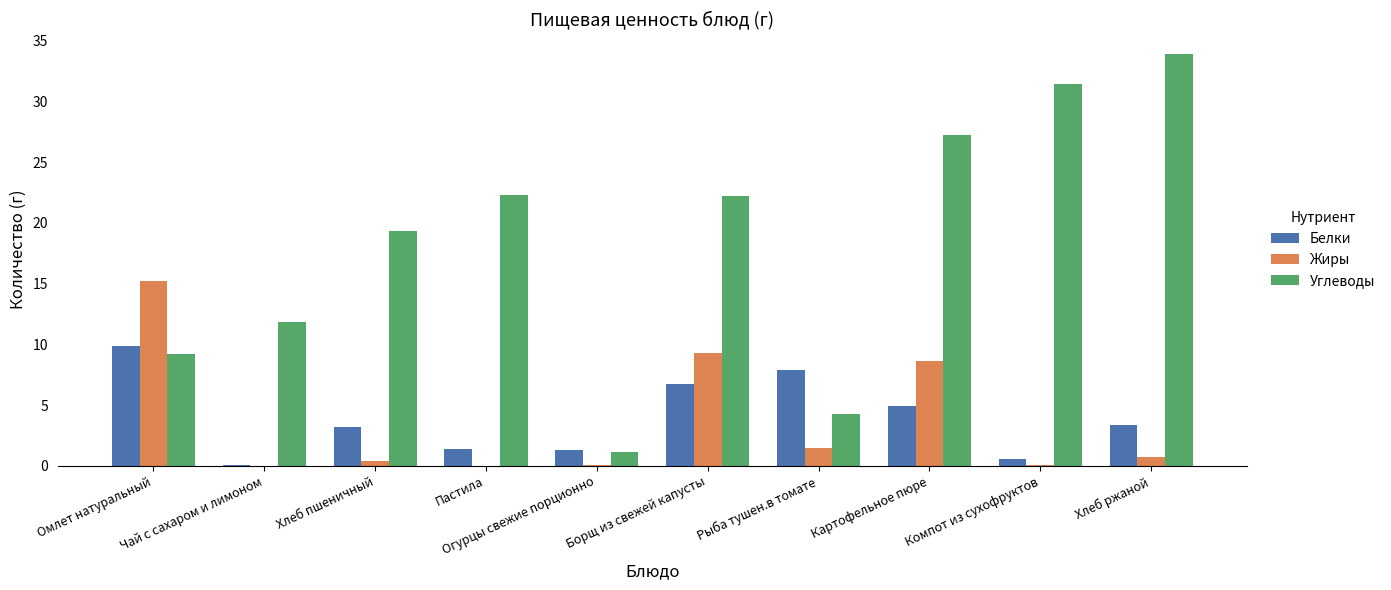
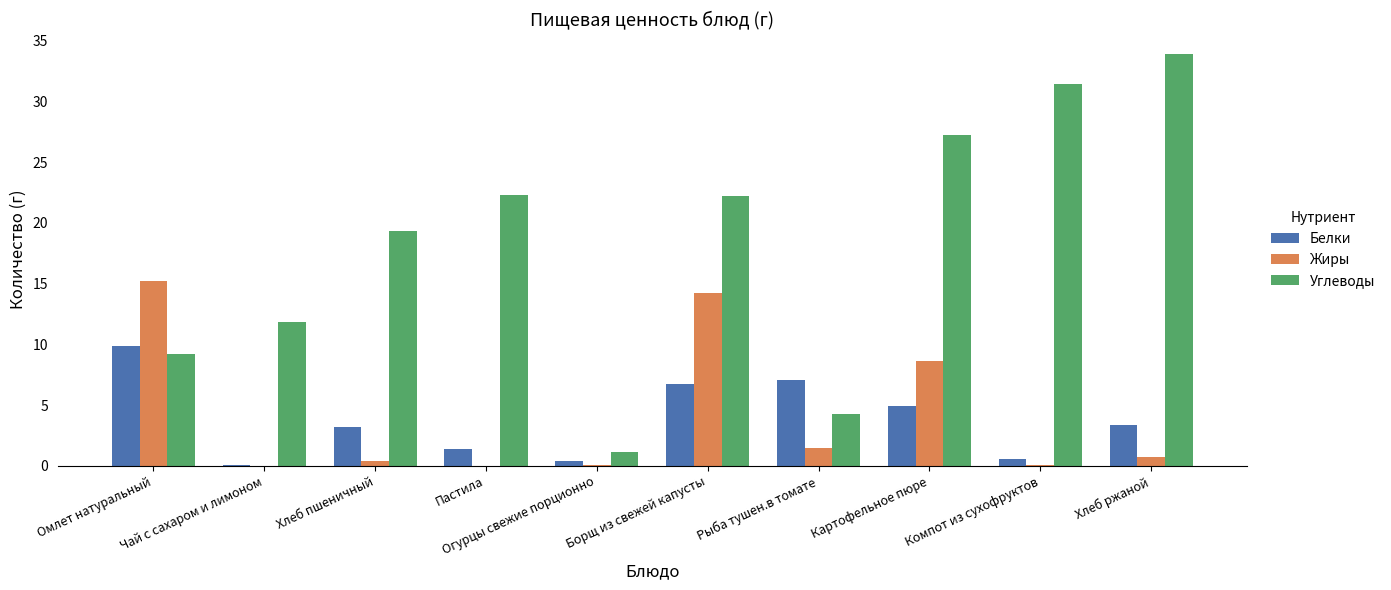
Белки, Огурцы свежие порционно: 1.3 -> 0.4
Жиры, Борщ из свежей капусты: 9.3 -> 14.2
Белки, Рыба тушен.в томате: 7.9 -> 7.1
